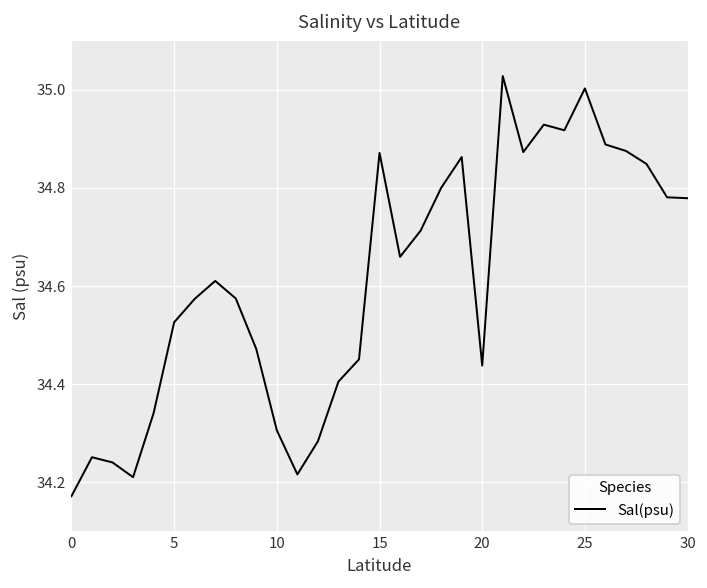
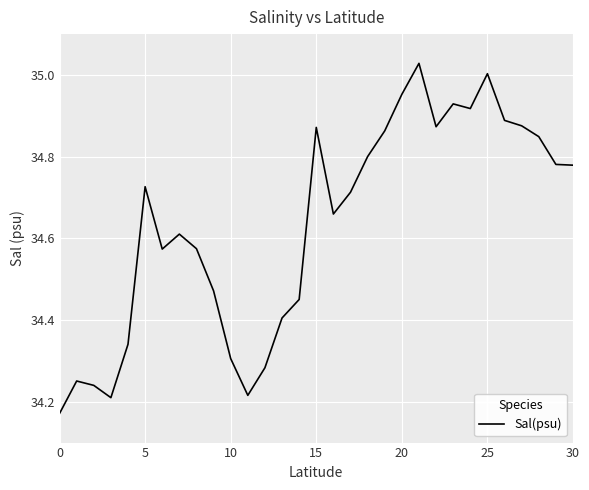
5: 34.53 -> 34.73
20: 34.44 -> 34.95
